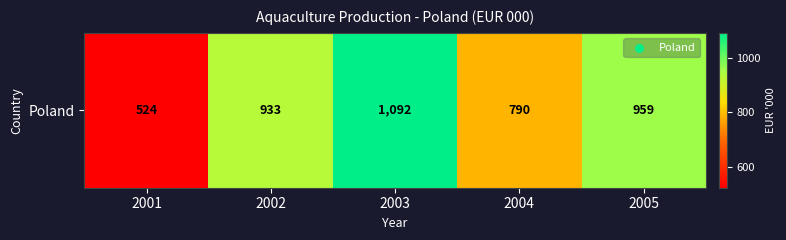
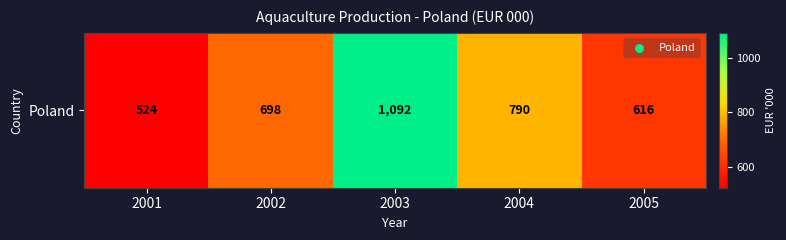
Poland, 2002: 933 -> 698
Poland, 2005: 959 -> 616
